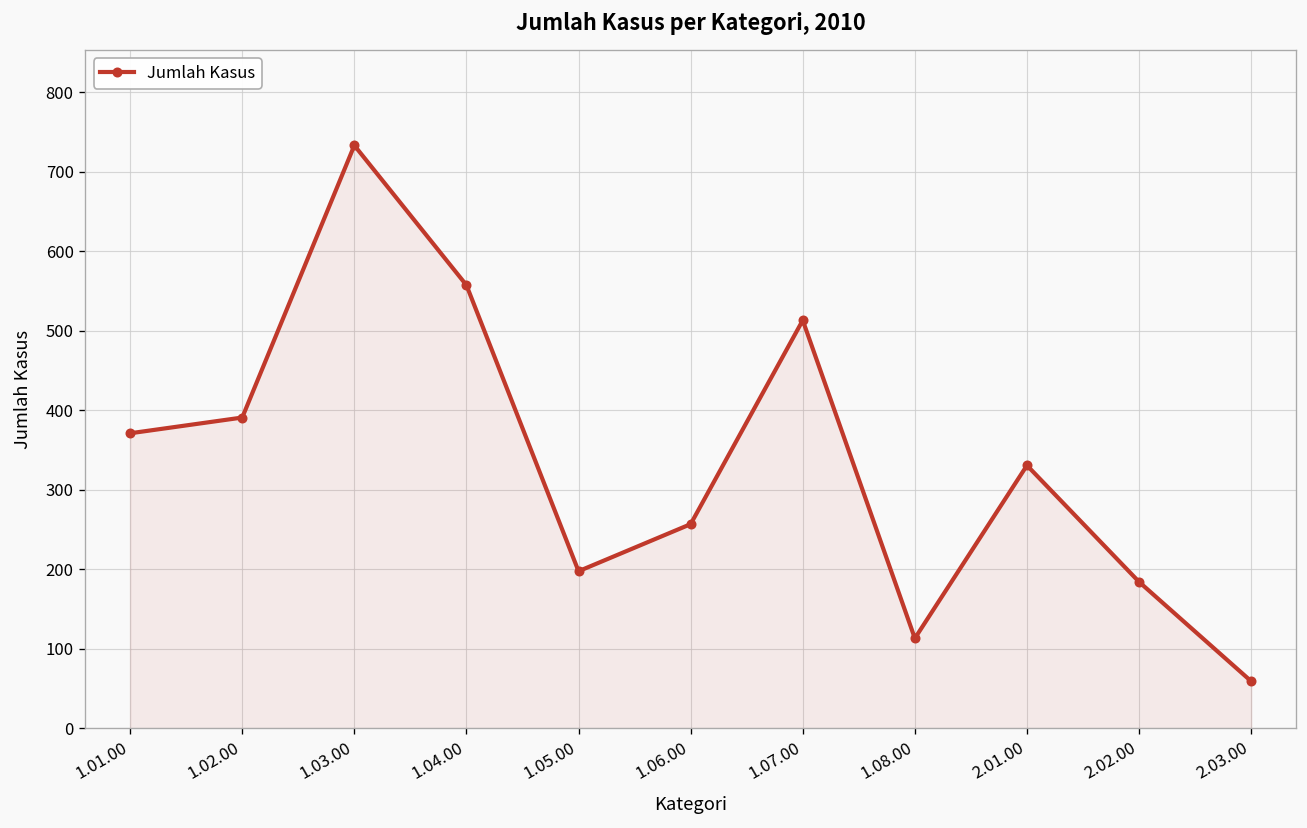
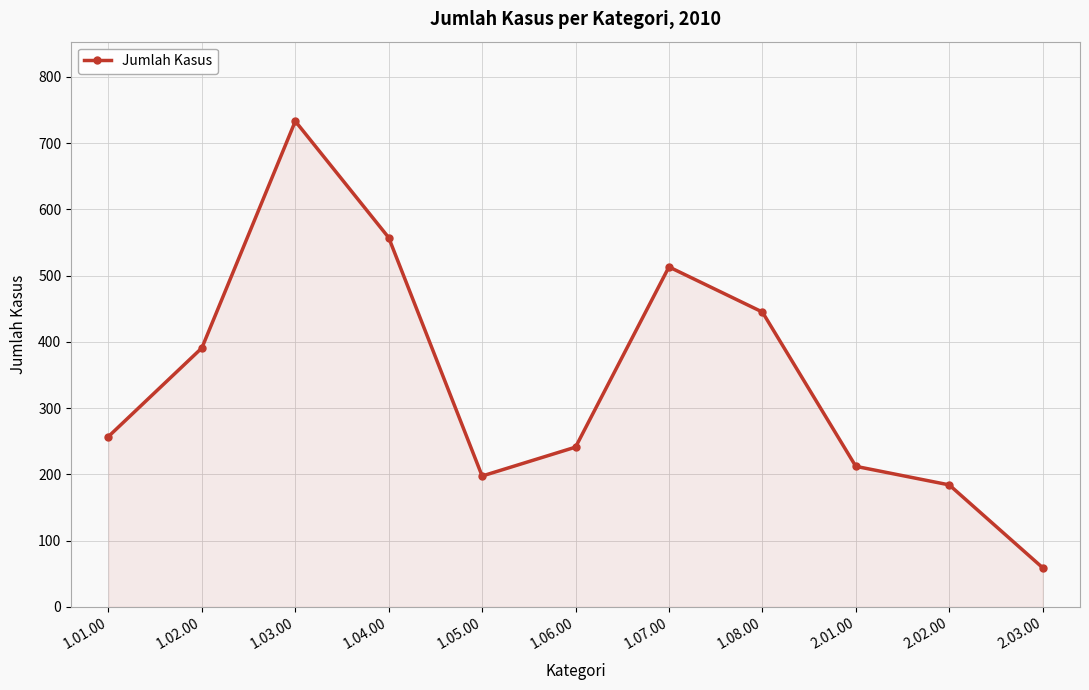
1.01.00: 370 -> 260
1.06.00: 260 -> 240
1.08.00: 110 -> 440
2.01.00: 330 -> 210
